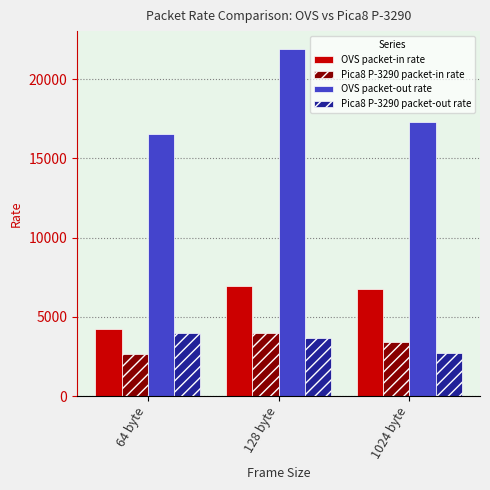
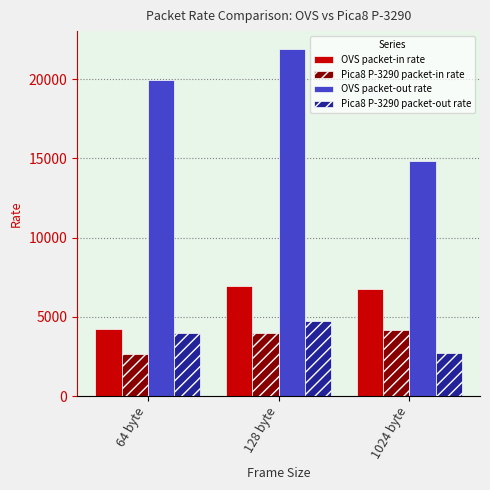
OVS packet-out rate, 64 byte: 16500 -> 19900
Pica8 P-3290 packet-out rate, 128 byte: 3700 -> 4800
Pica8 P-3290 packet-in rate, 1024 byte: 3400 -> 4200
OVS packet-out rate, 1024 byte: 17300 -> 14800
